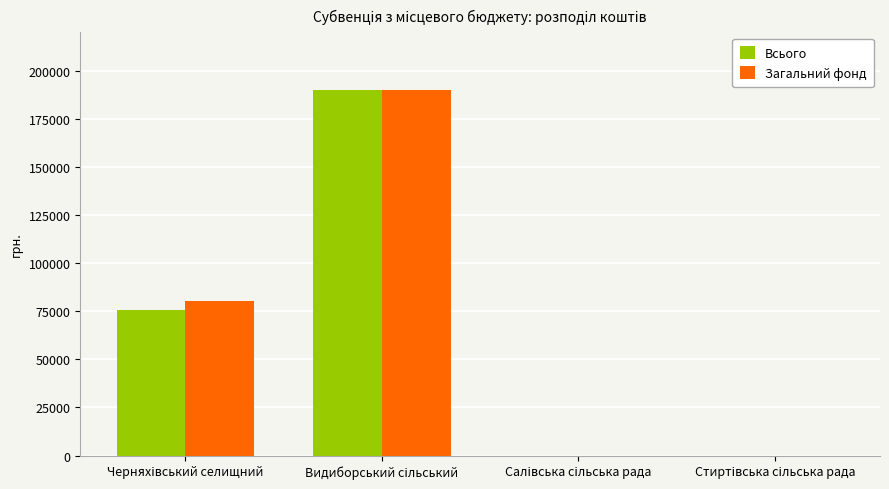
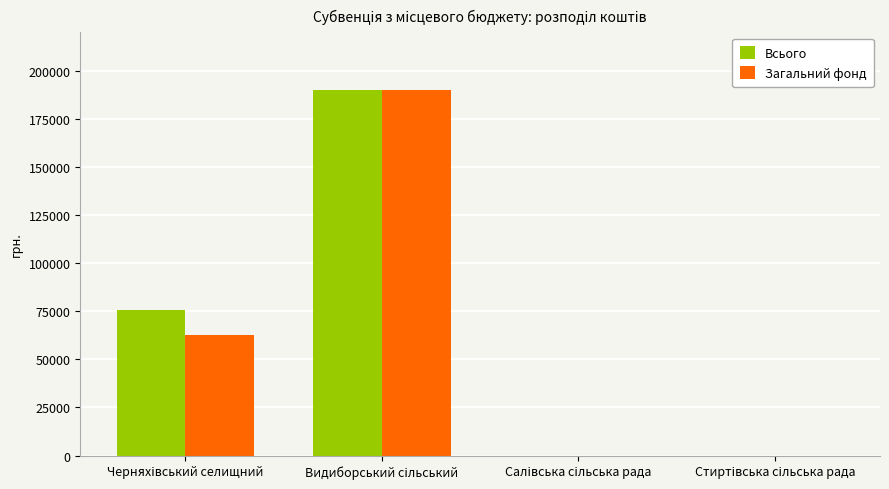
Загальний фонд, Черняхівський селищний: 80000 -> 63000
